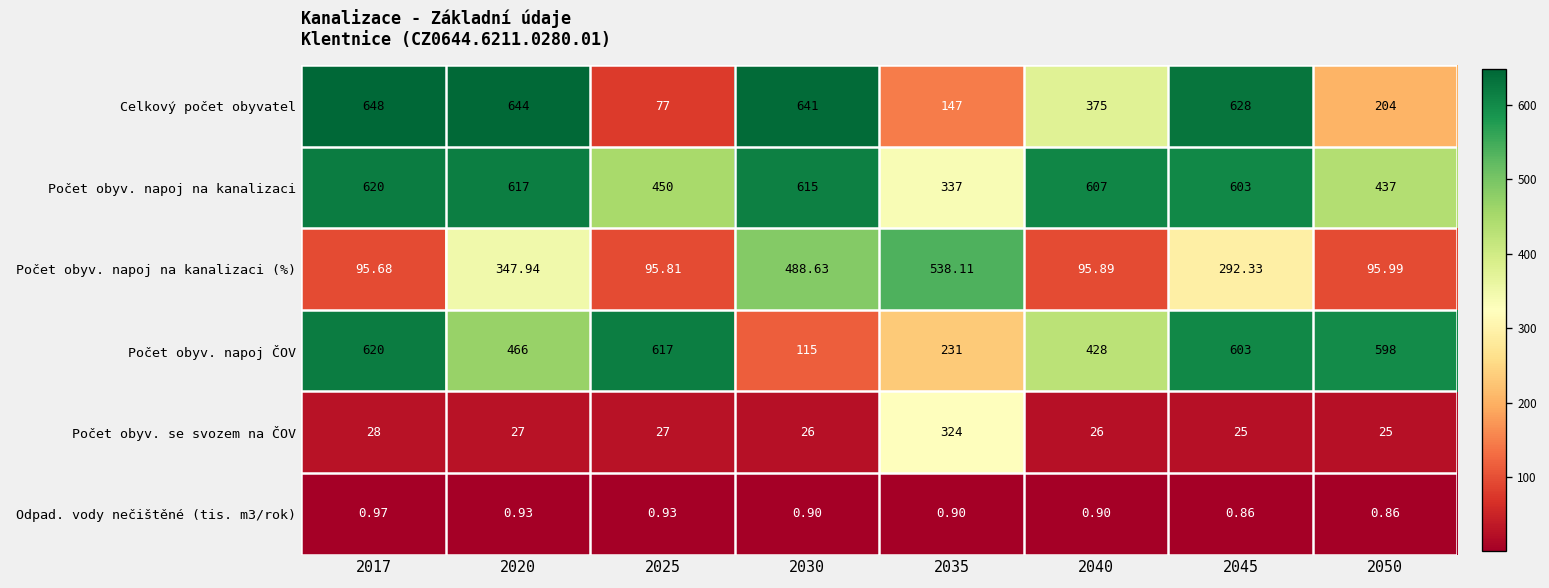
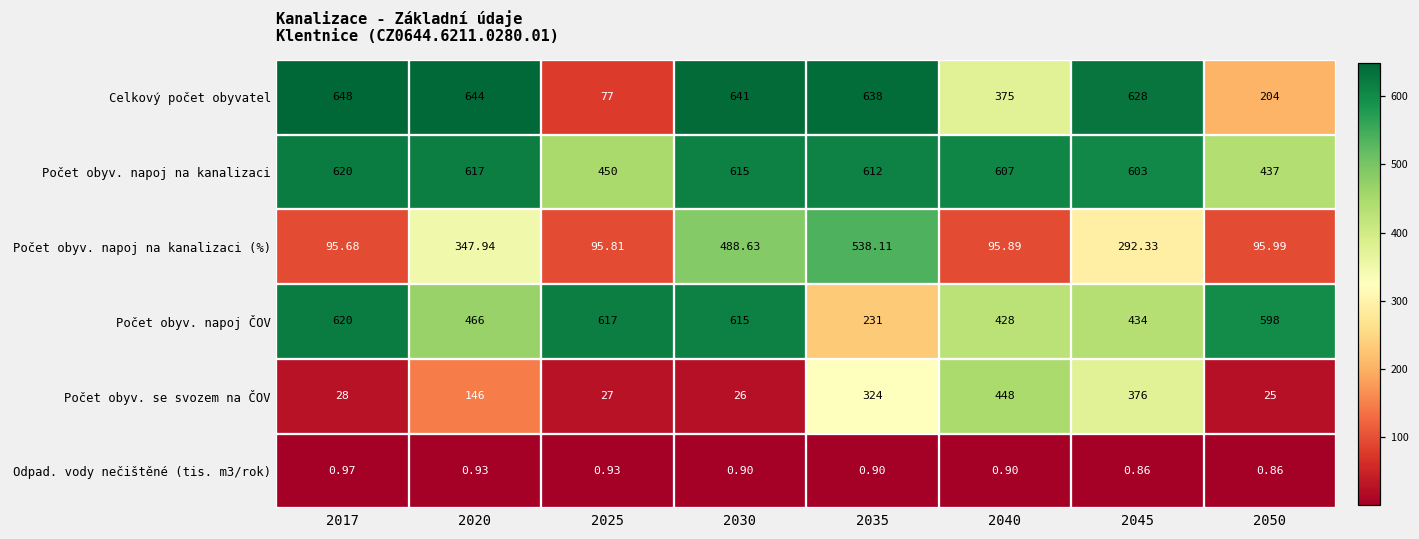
Celkový počet obyvatel, 2035: 147 -> 638
Počet obyv. napoj na kanalizaci, 2035: 337 -> 612
Počet obyv. napoj ČOV, 2030: 115 -> 615
Počet obyv. napoj ČOV, 2045: 603 -> 434
Počet obyv. se svozem na ČOV, 2020: 27 -> 146
Počet obyv. se svozem na ČOV, 2040: 26 -> 448
Počet obyv. se svozem na ČOV, 2045: 25 -> 376
